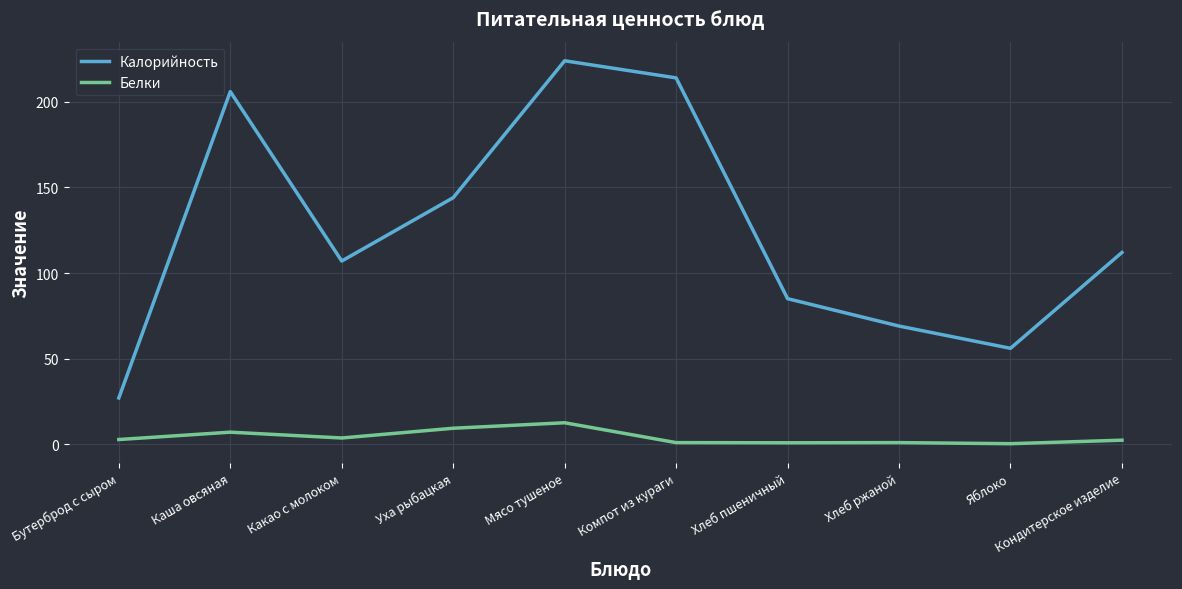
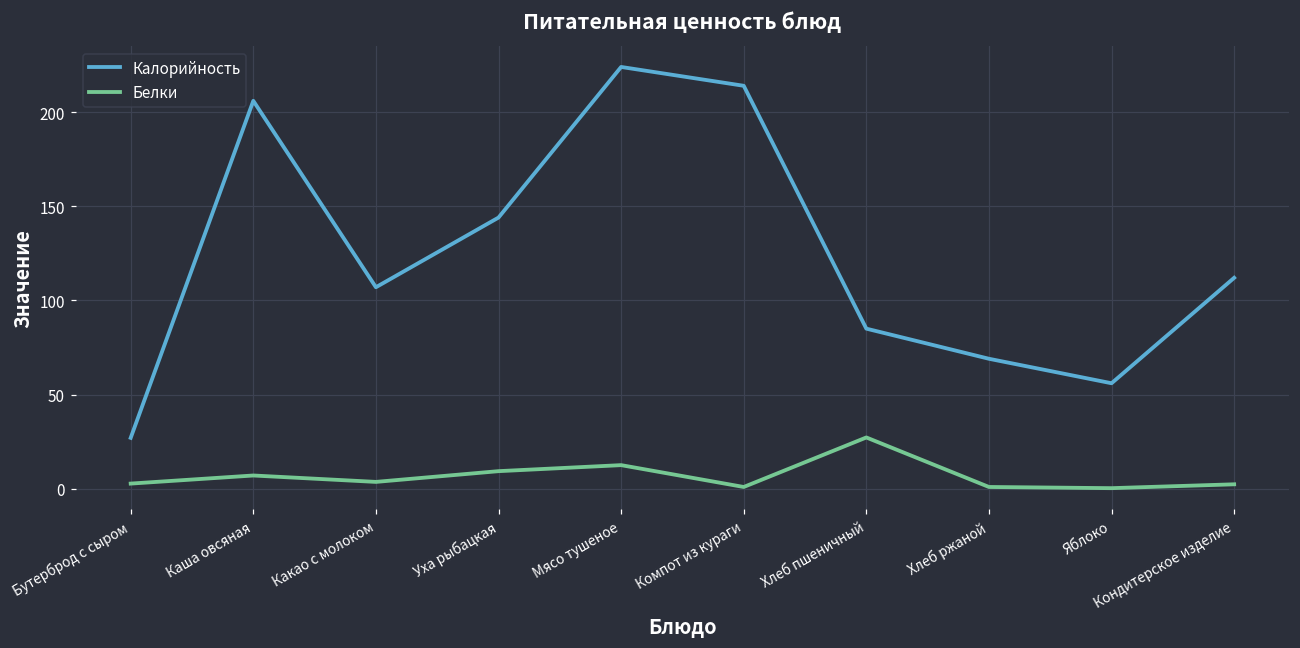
Белки, Хлеб пшеничный: 1 -> 27
